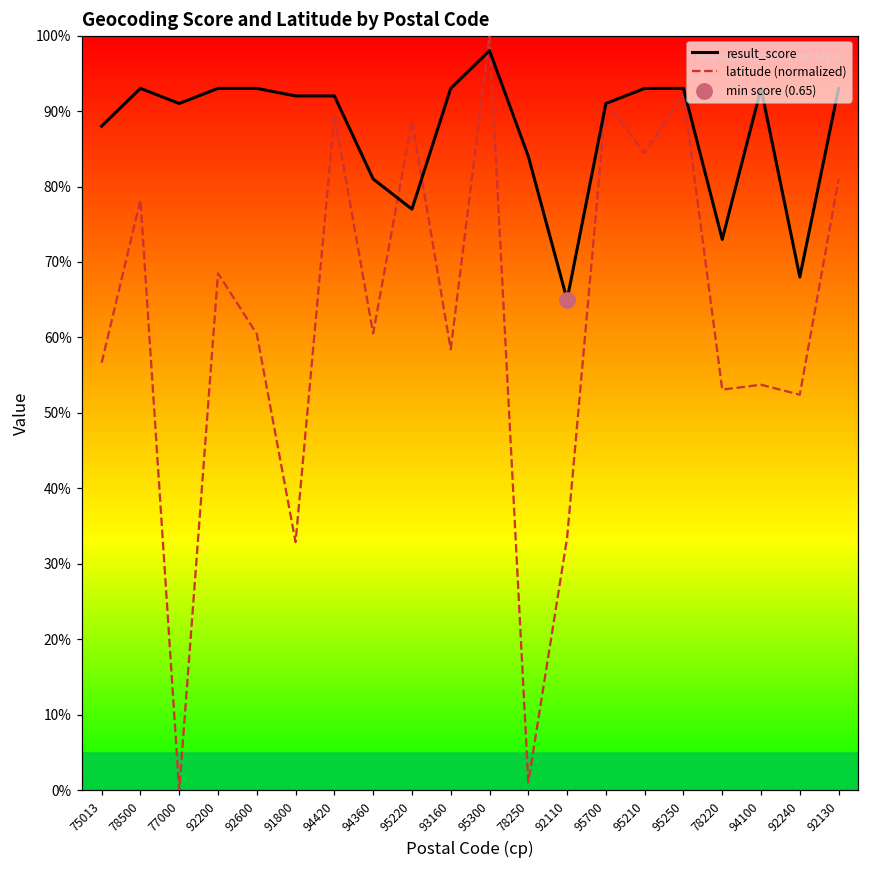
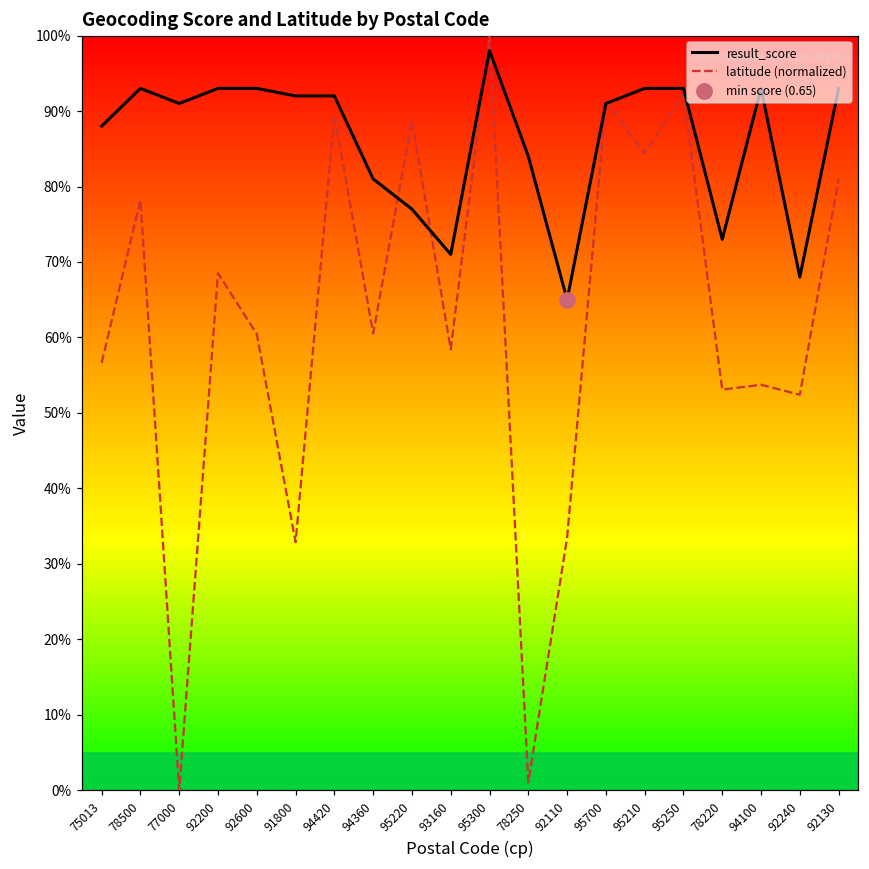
result_score, 93160: 93% -> 71%
